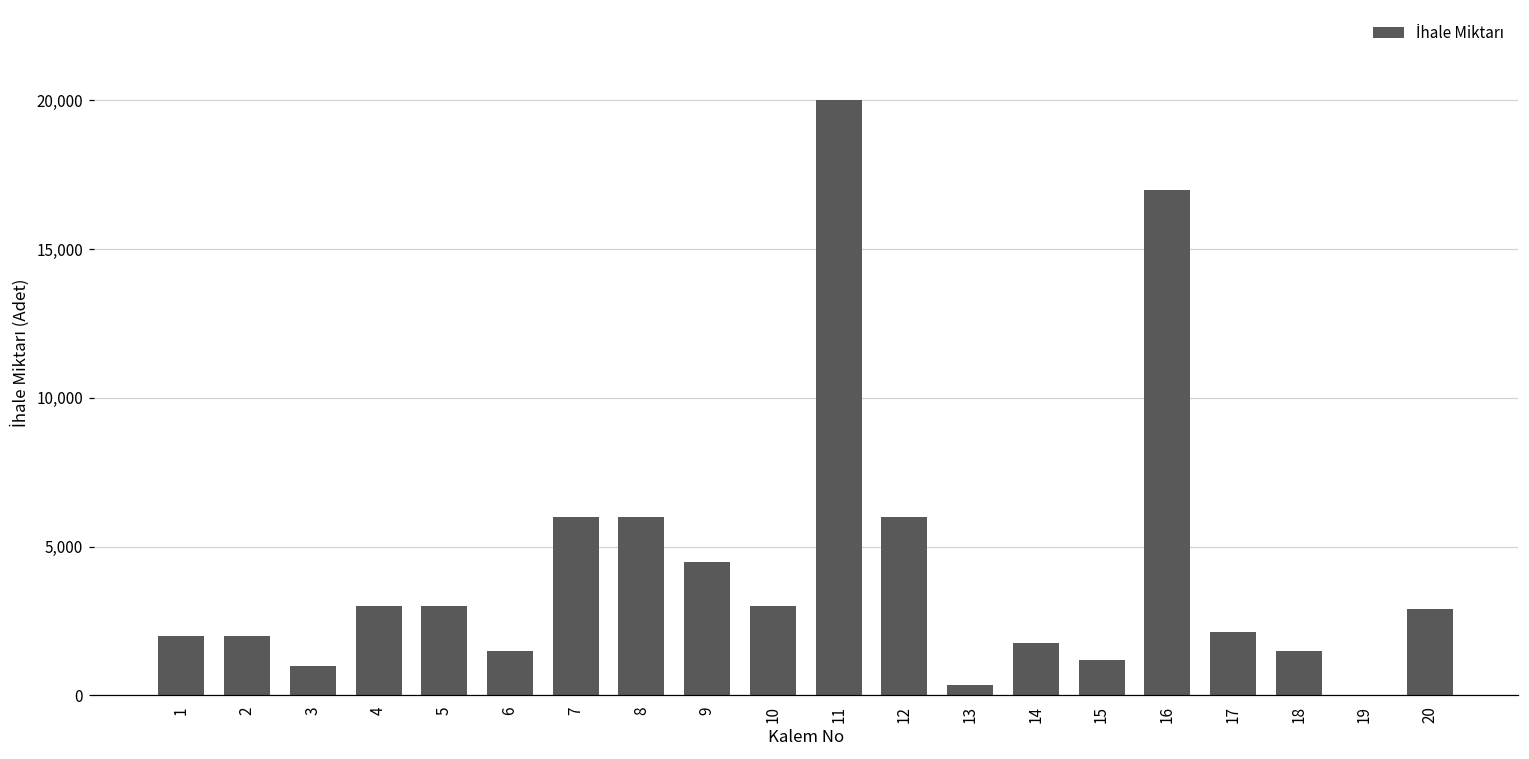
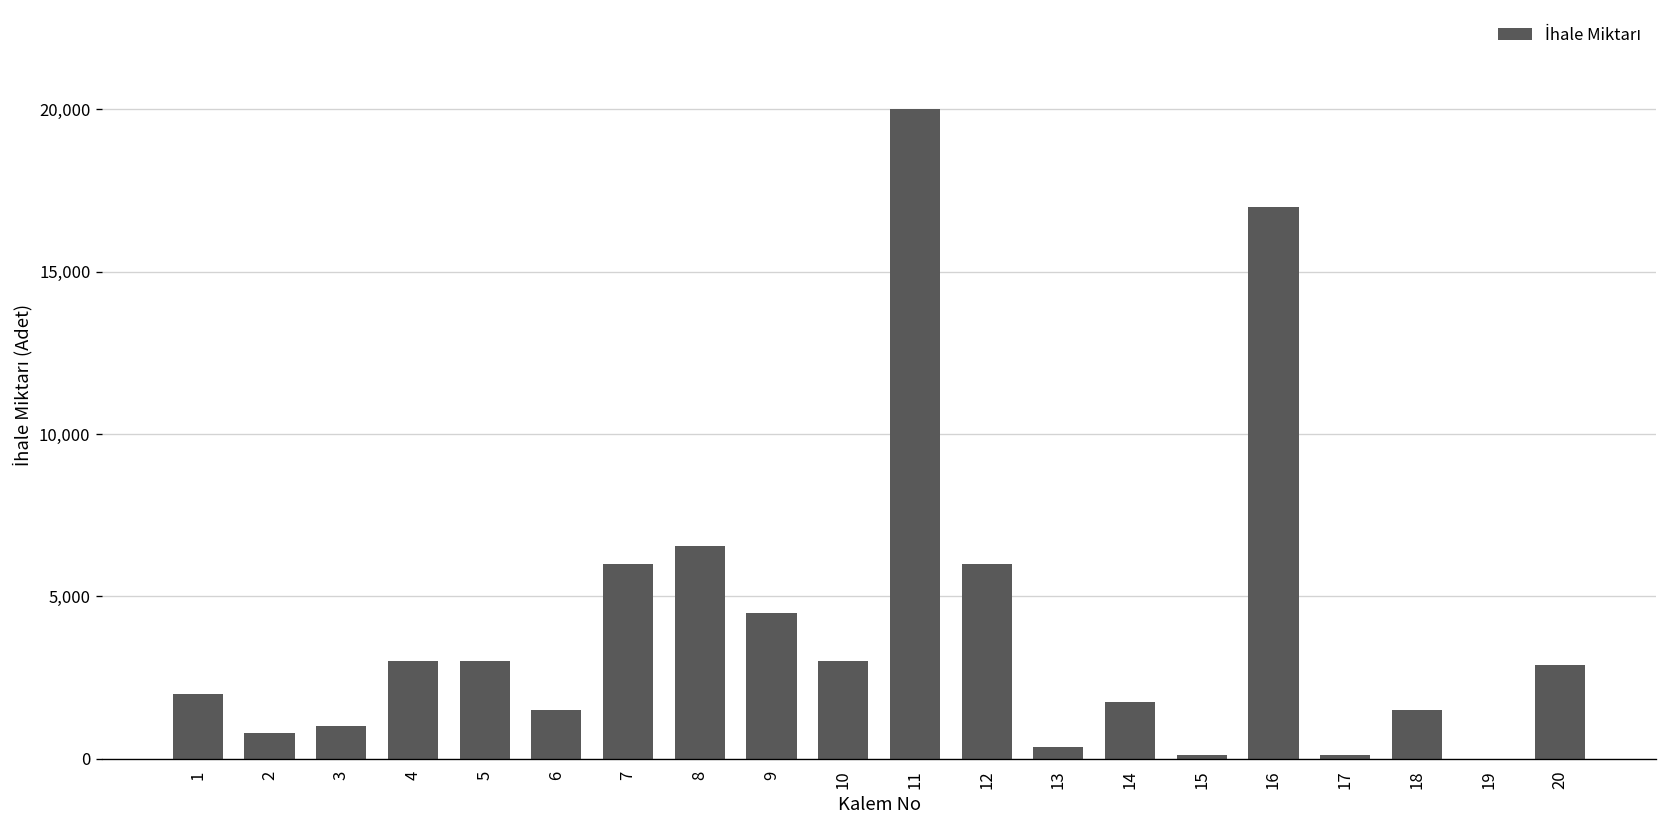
2: 2,000 -> 800
8: 6,000 -> 6,600
15: 1,200 -> 100
17: 2,100 -> 100
